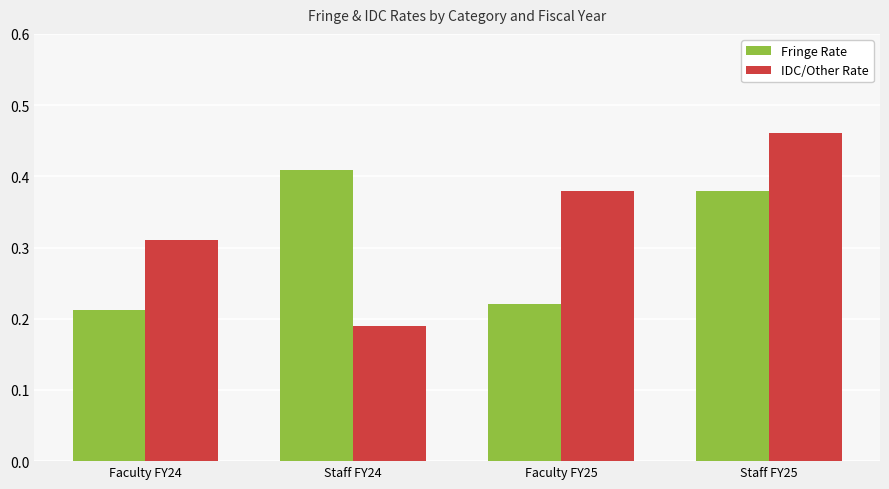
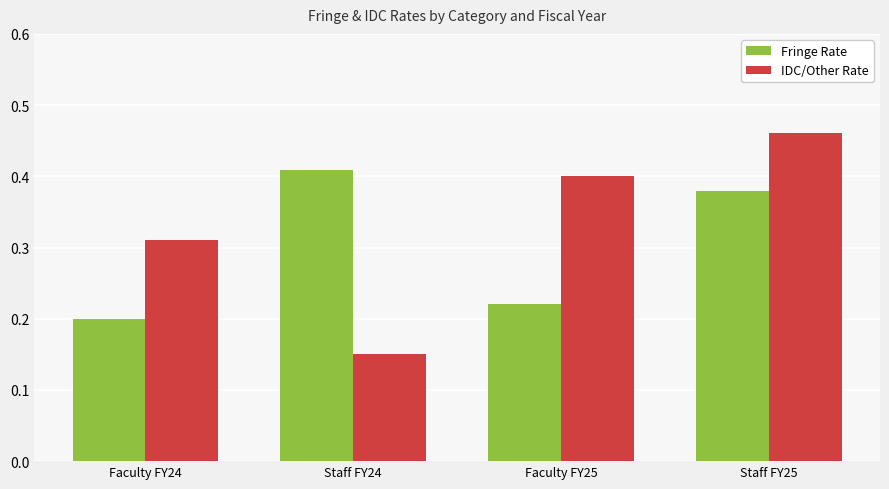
Fringe Rate, Faculty FY24: 0.21 -> 0.20
IDC/Other Rate, Staff FY24: 0.19 -> 0.15
IDC/Other Rate, Faculty FY25: 0.38 -> 0.40
